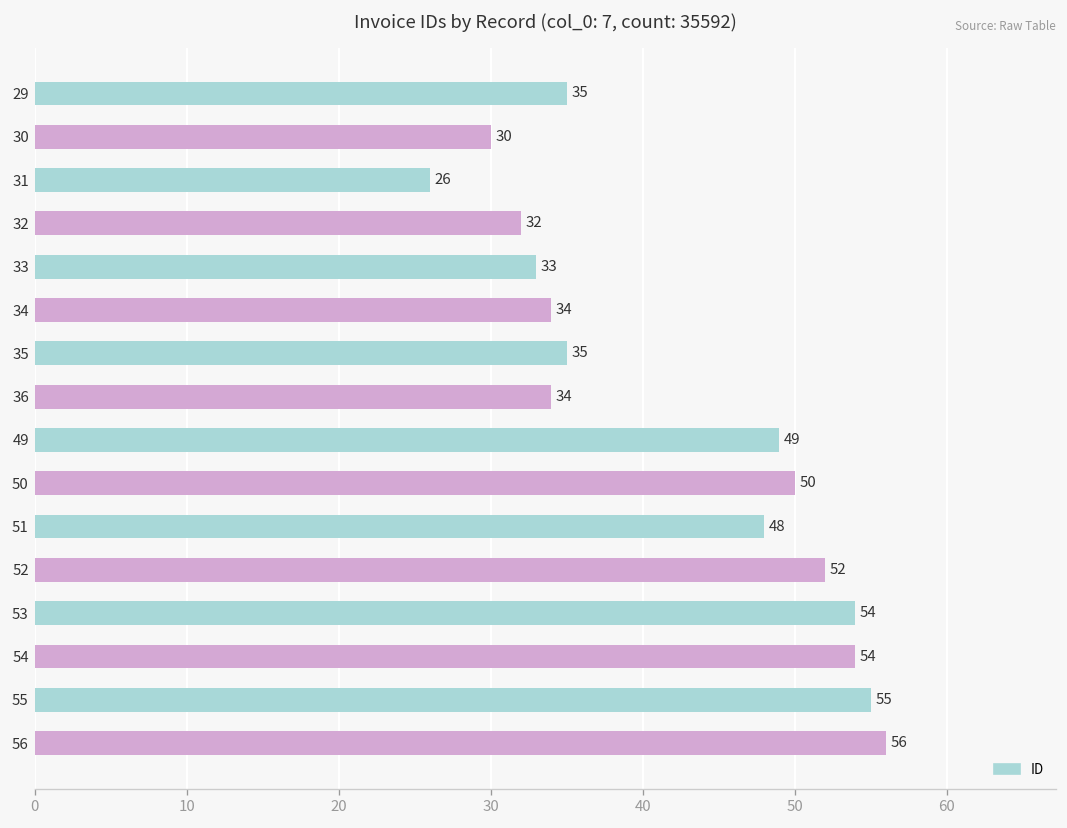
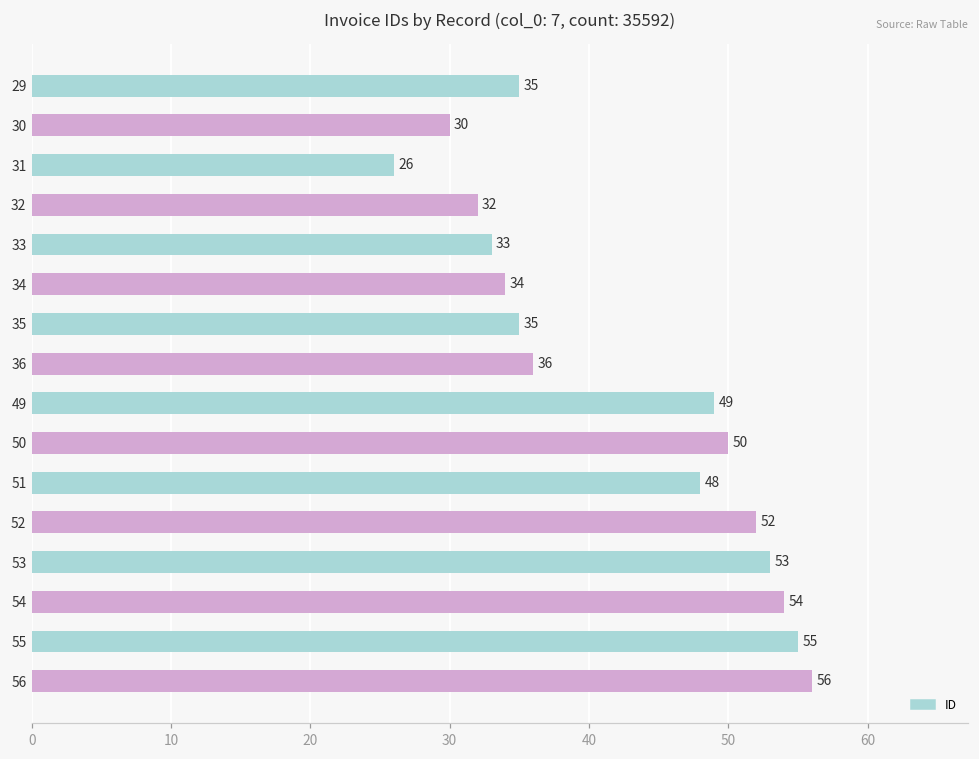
36: 34 -> 36
53: 54 -> 53
